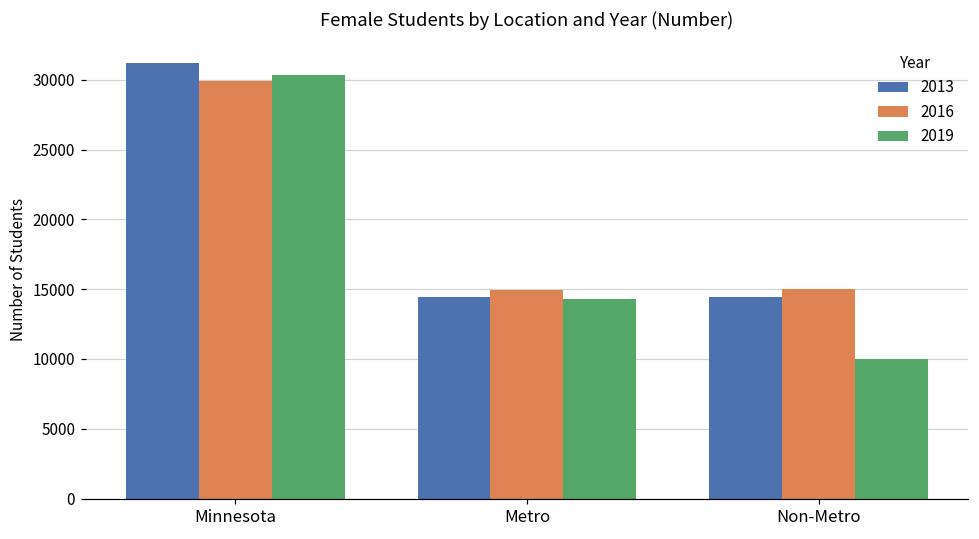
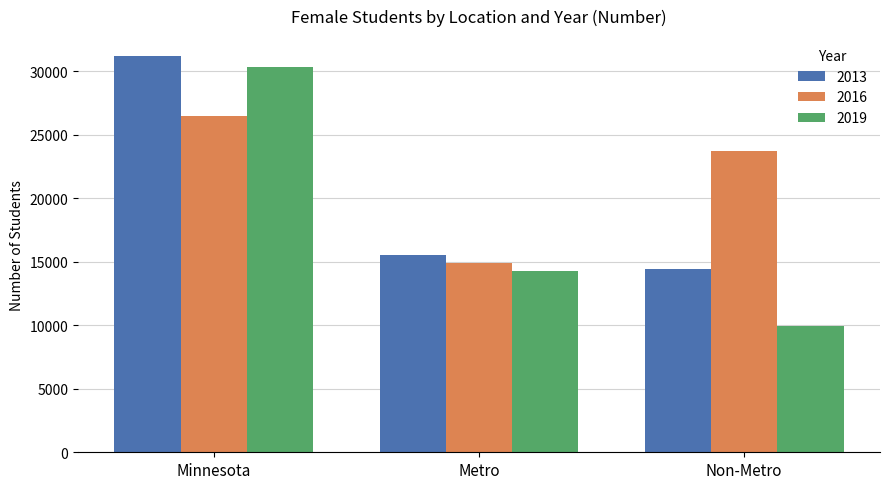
2016, Minnesota: 29900 -> 26500
2013, Metro: 14400 -> 15500
2016, Non-Metro: 15000 -> 23800
